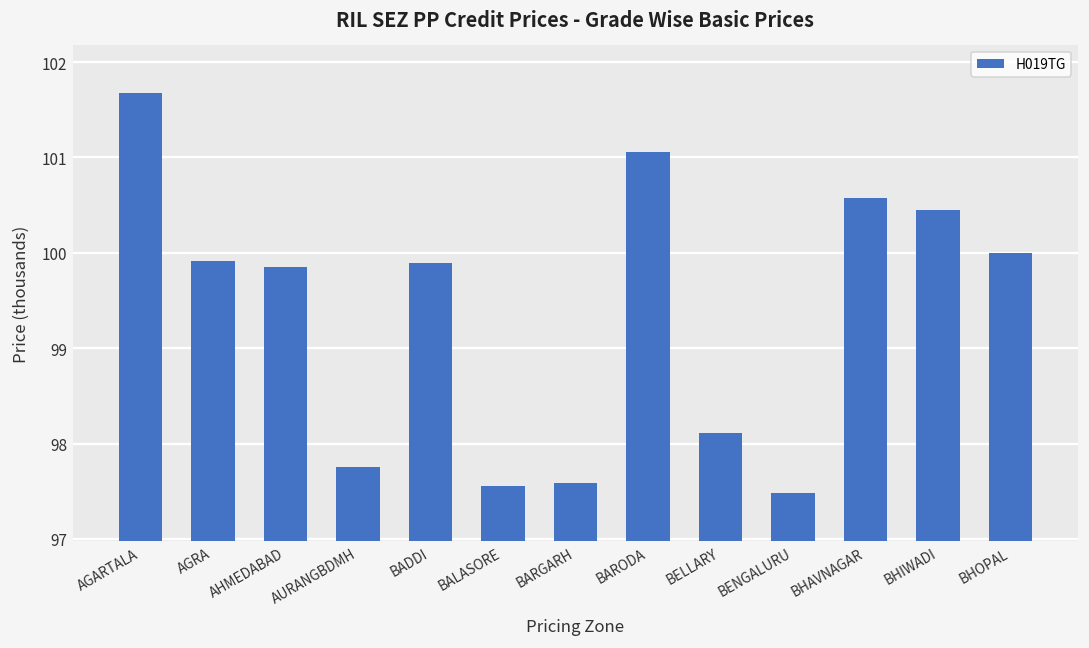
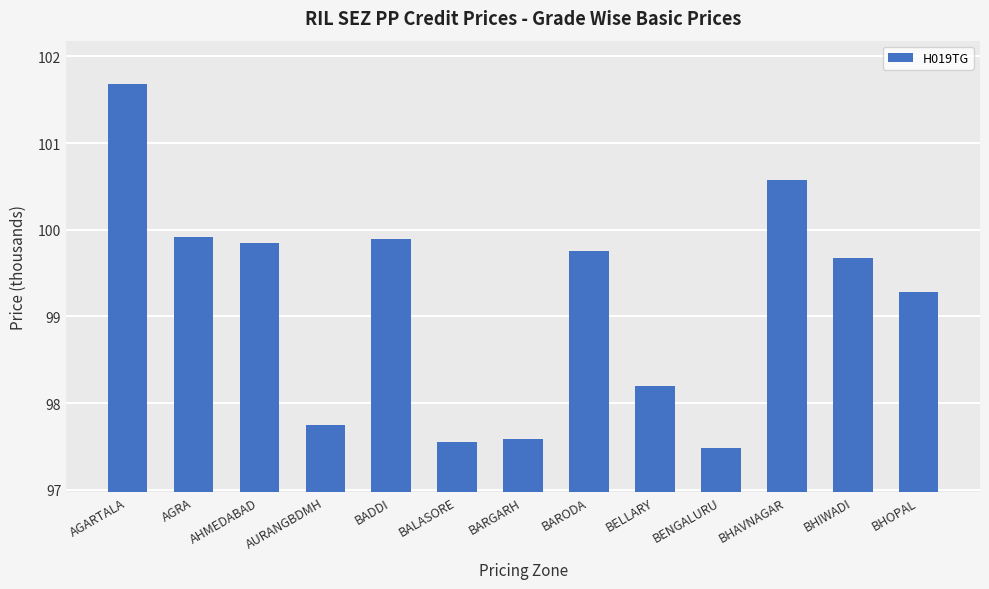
BARODA: 101.1 -> 99.8
BELLARY: 98.1 -> 98.2
BHIWADI: 100.4 -> 99.7
BHOPAL: 100.0 -> 99.3
